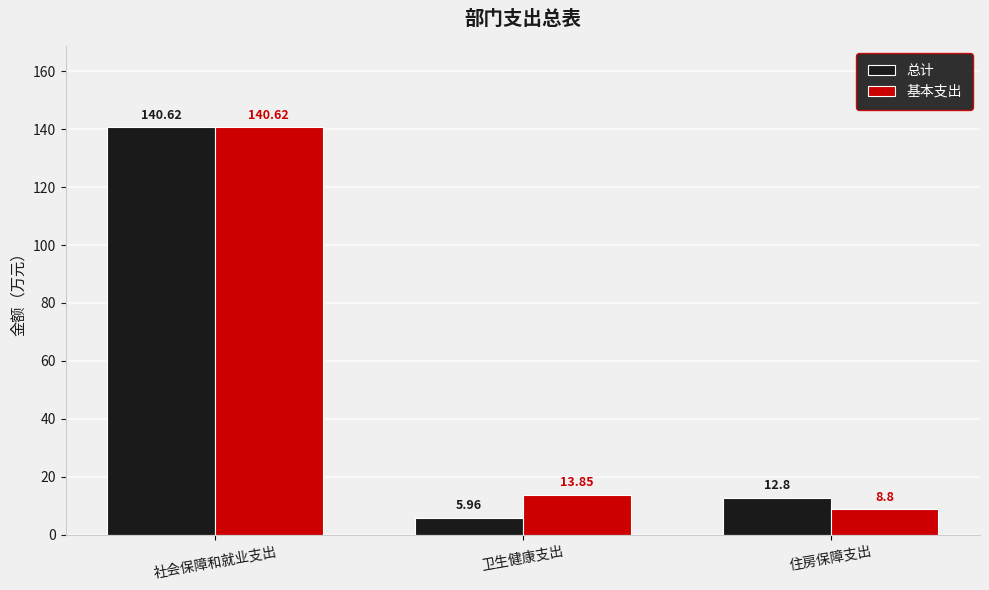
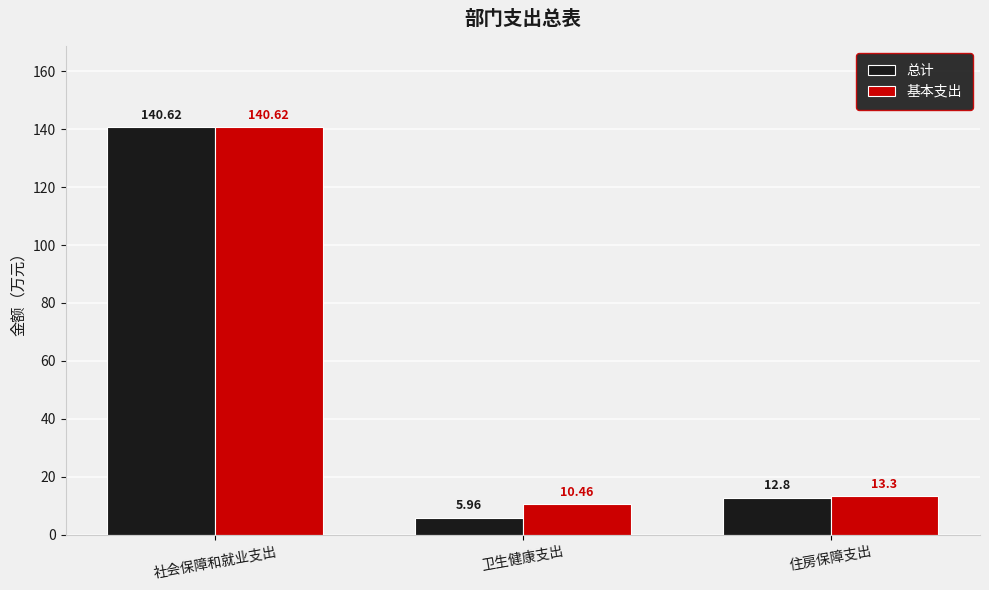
基本支出, 卫生健康支出: 13.85 -> 10.46
基本支出, 住房保障支出: 8.8 -> 13.3
